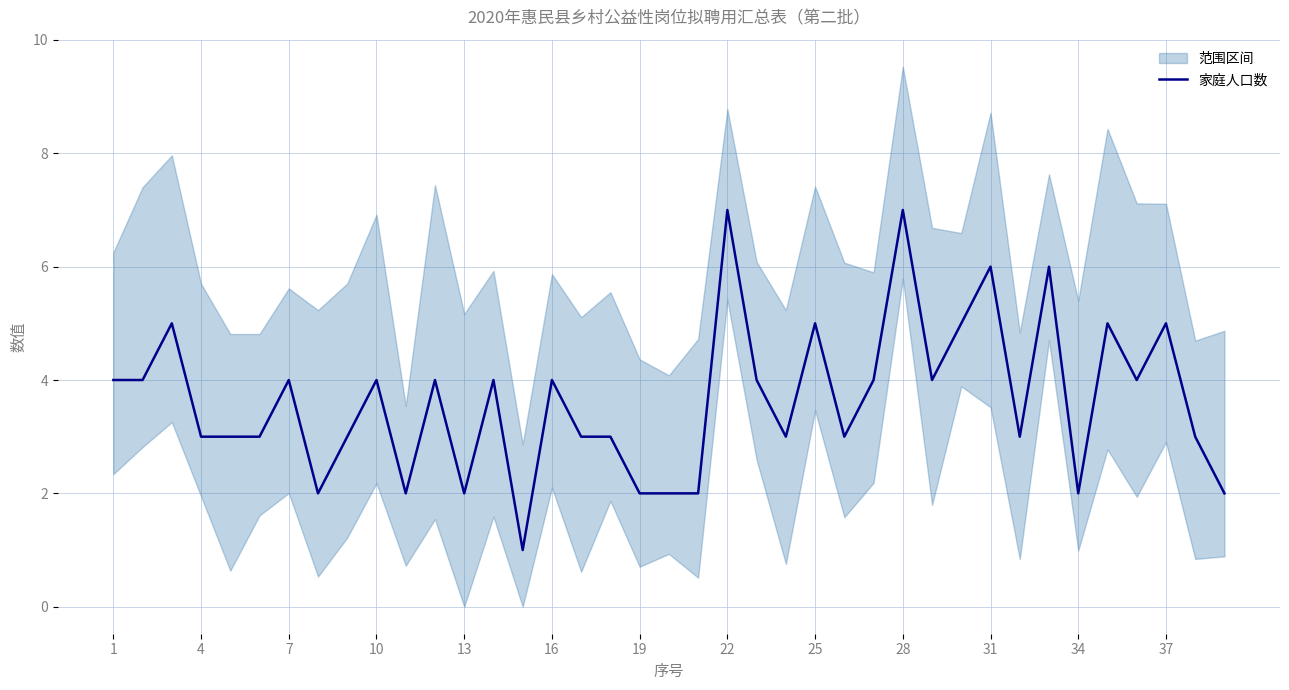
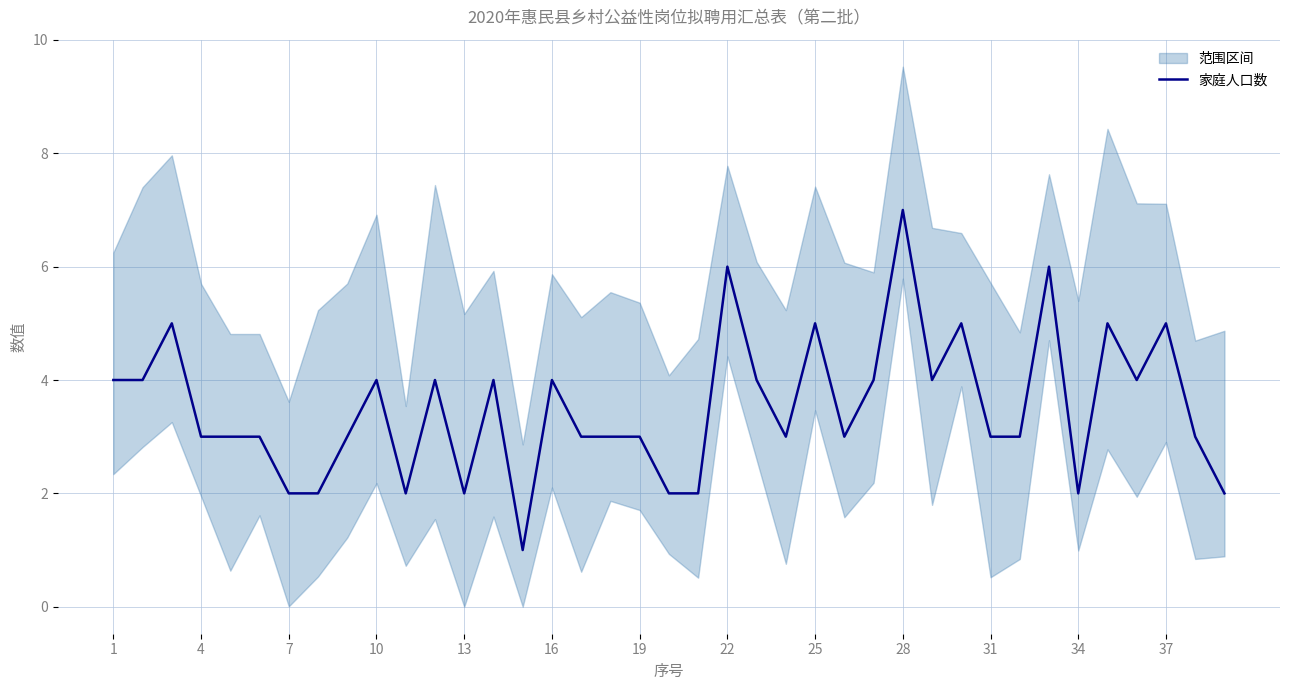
家庭人口数, 7: 4 -> 2
家庭人口数, 19: 2 -> 3
家庭人口数, 22: 7 -> 6
家庭人口数, 31: 6 -> 3
